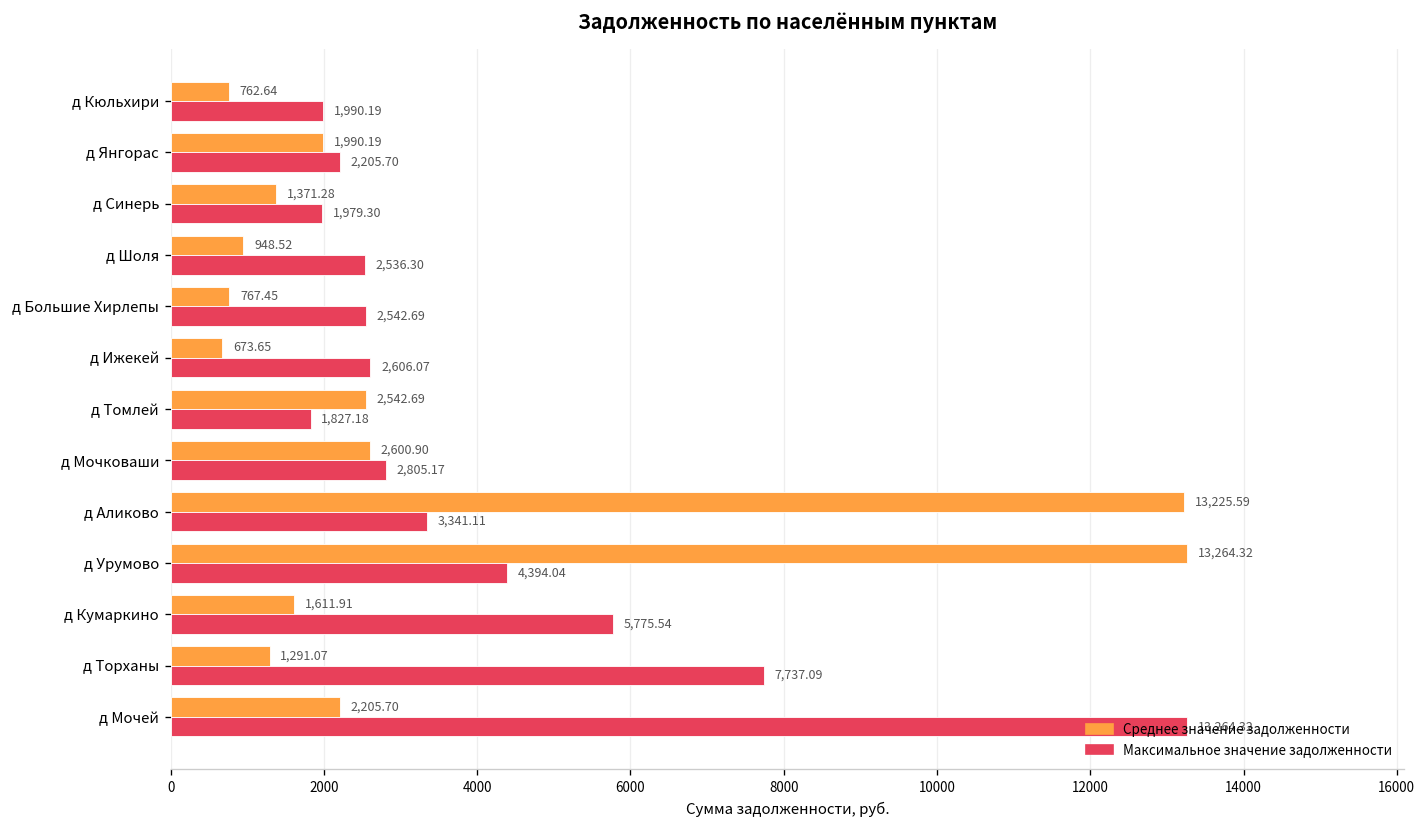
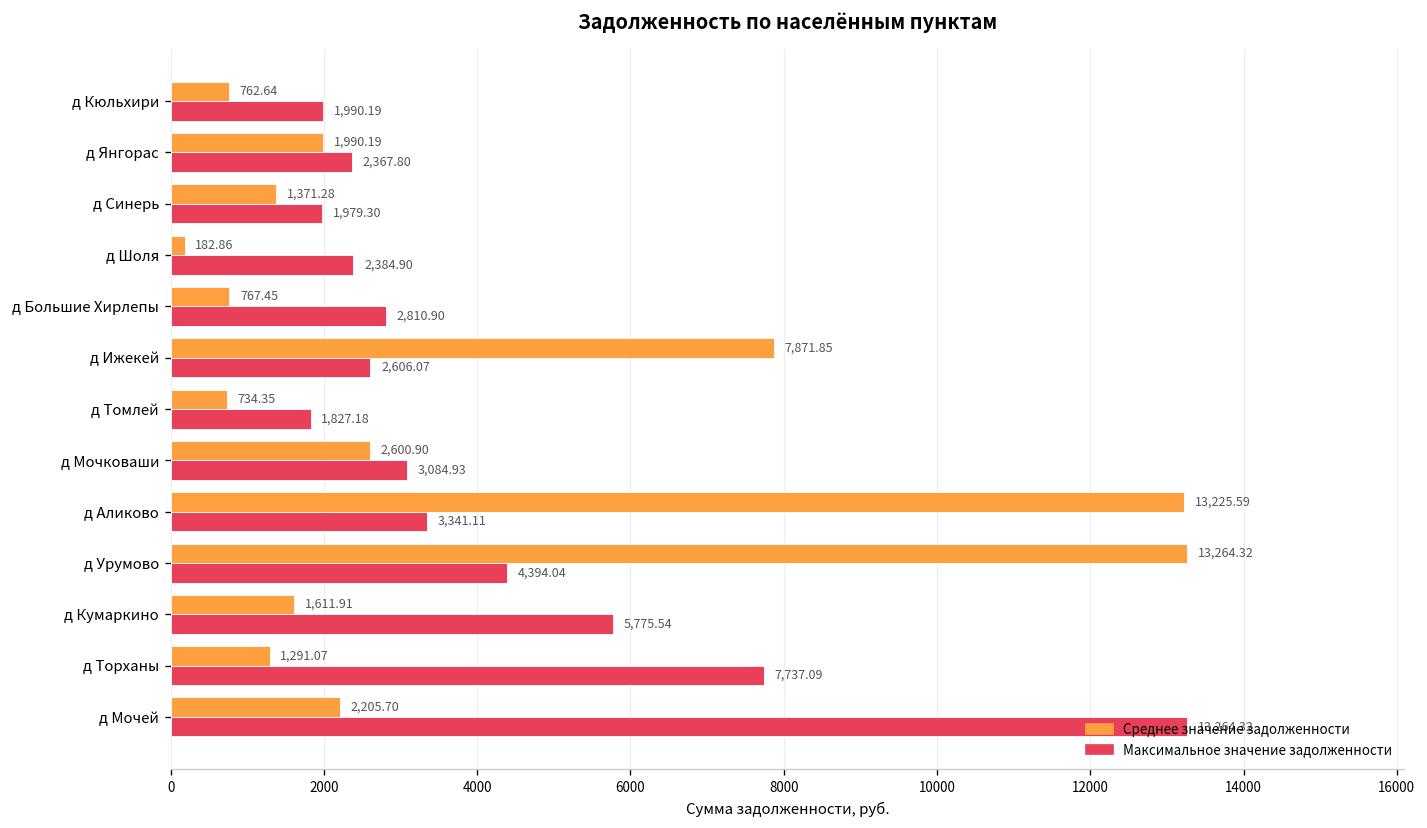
Максимальное значение задолженности, д Янгорас: 2,205.70 -> 2,367.80
Среднее значение задолженности, д Шоля: 948.52 -> 182.86
Максимальное значение задолженности, д Шоля: 2,536.30 -> 2,384.90
Максимальное значение задолженности, д Большие Хирлепы: 2,542.69 -> 2,810.90
Среднее значение задолженности, д Ижекей: 673.65 -> 7,871.85
Среднее значение задолженности, д Томлей: 2,542.69 -> 734.35
Максимальное значение задолженности, д Мочковаши: 2,805.17 -> 3,084.93
